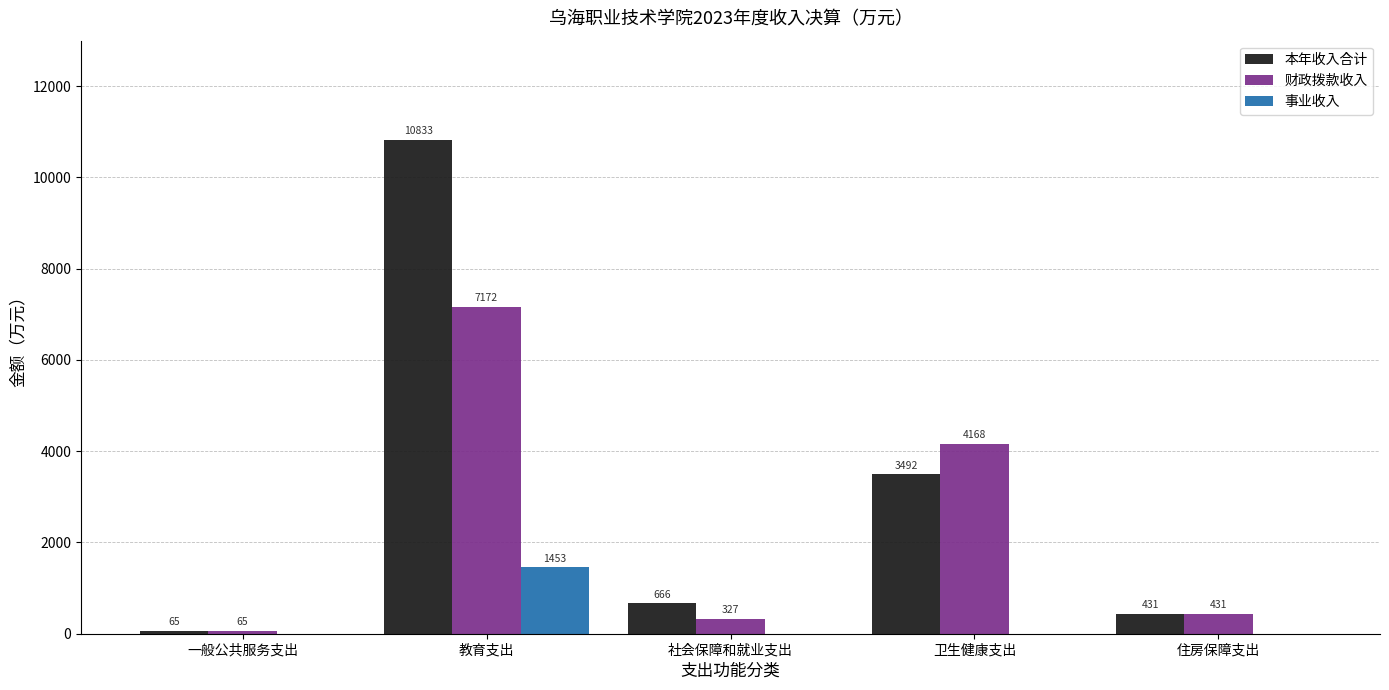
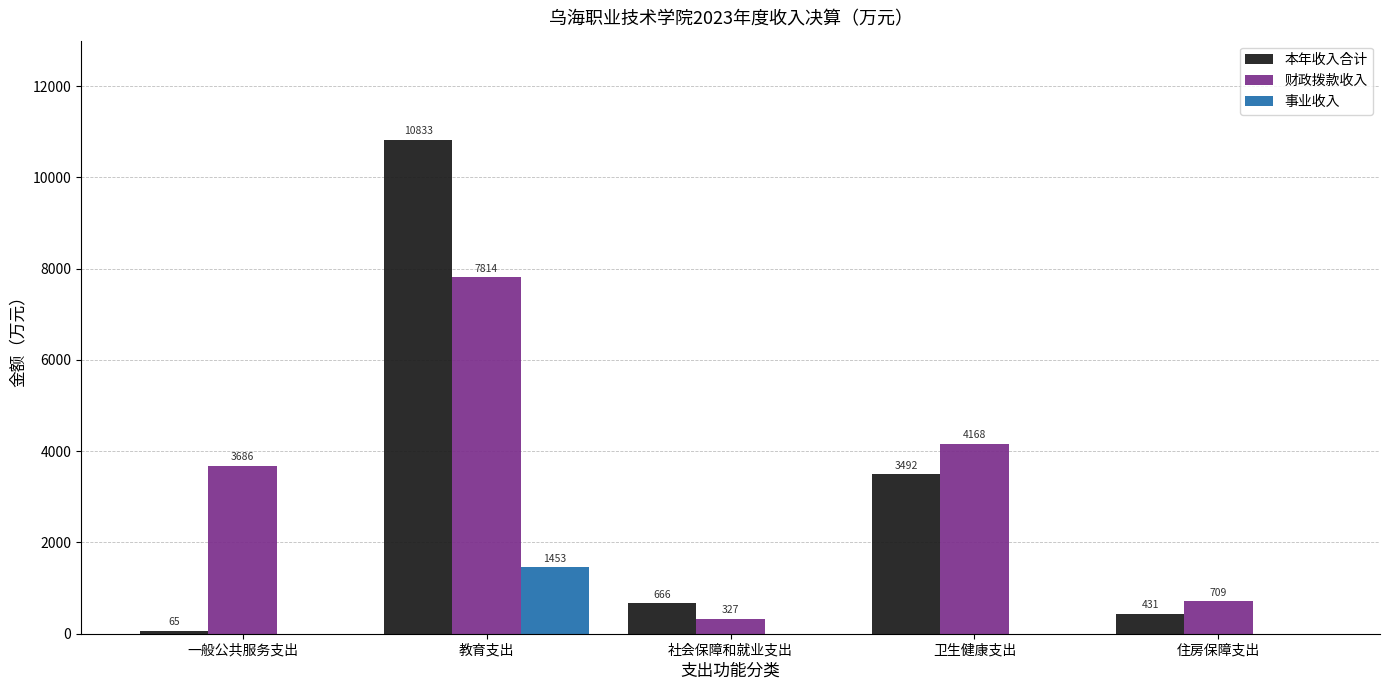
财政拨款收入, 一般公共服务支出: 65 -> 3686
财政拨款收入, 教育支出: 7172 -> 7814
财政拨款收入, 住房保障支出: 431 -> 709
